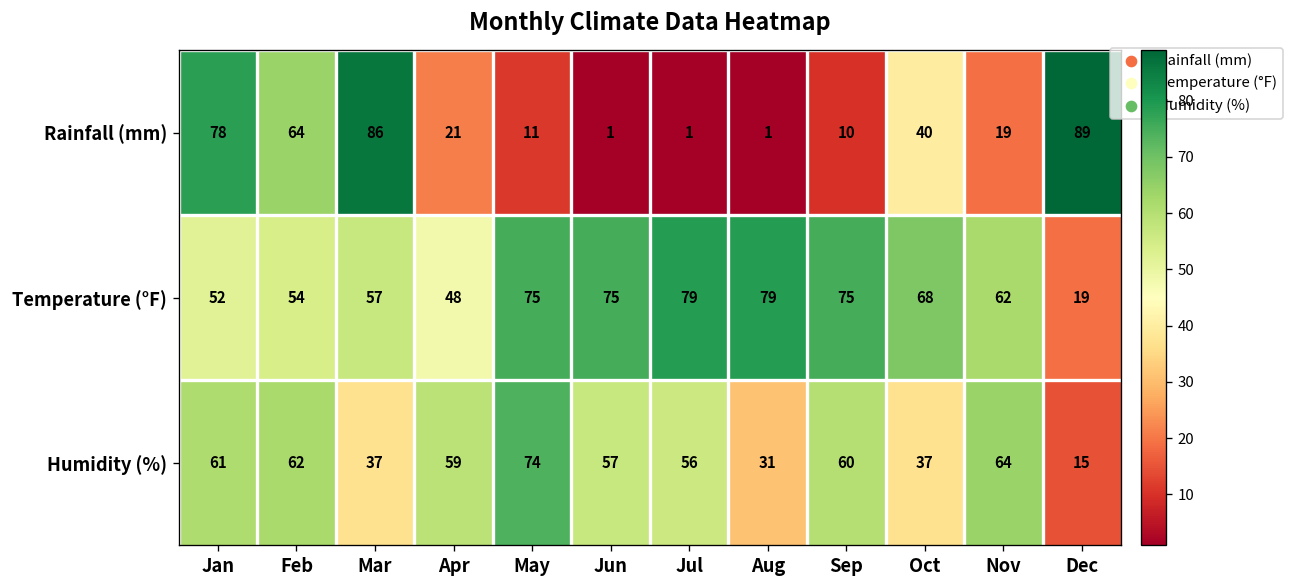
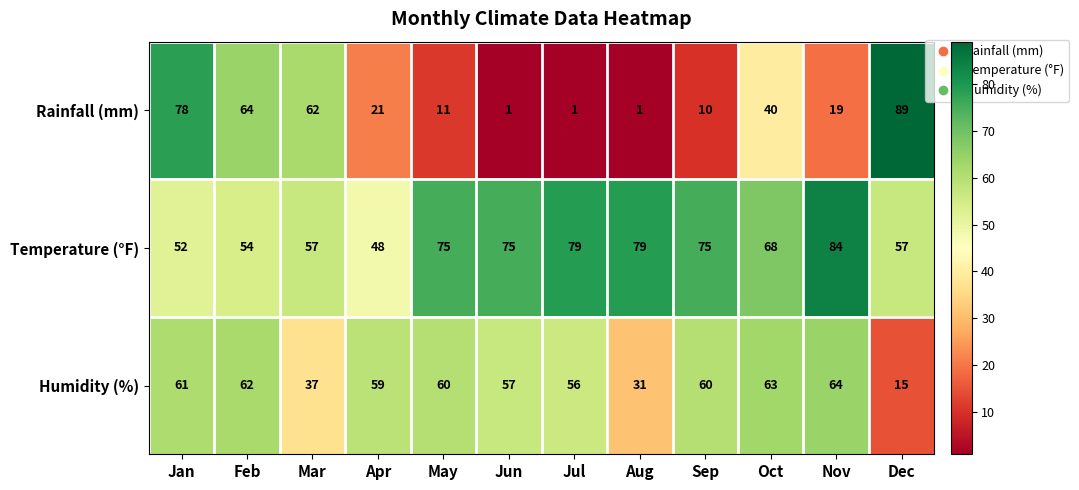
Rainfall (mm), Mar: 86 -> 62
Temperature (°F), Nov: 62 -> 84
Temperature (°F), Dec: 19 -> 57
Humidity (%), May: 74 -> 60
Humidity (%), Oct: 37 -> 63
